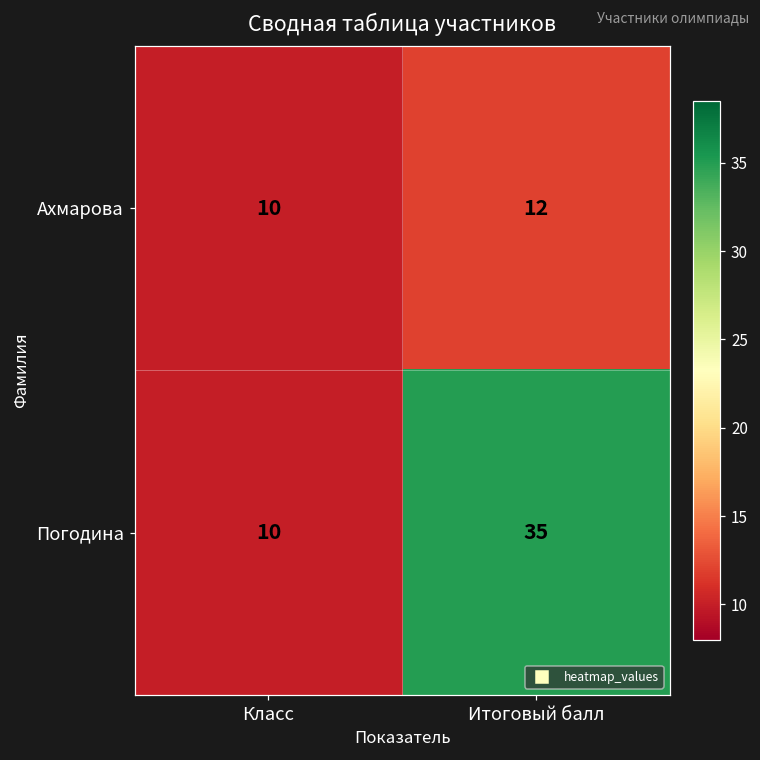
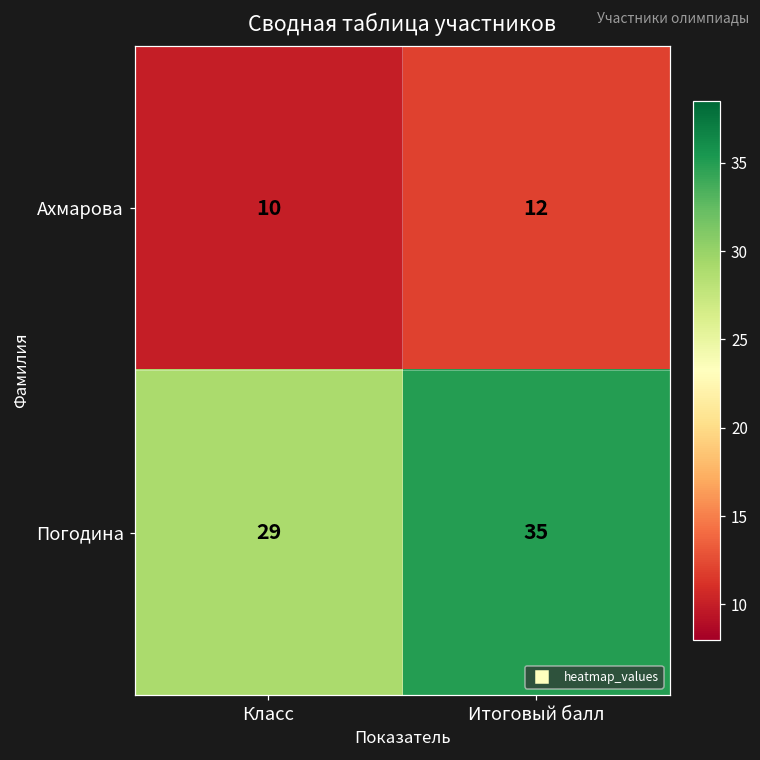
Погодина, Класс: 10 -> 29
